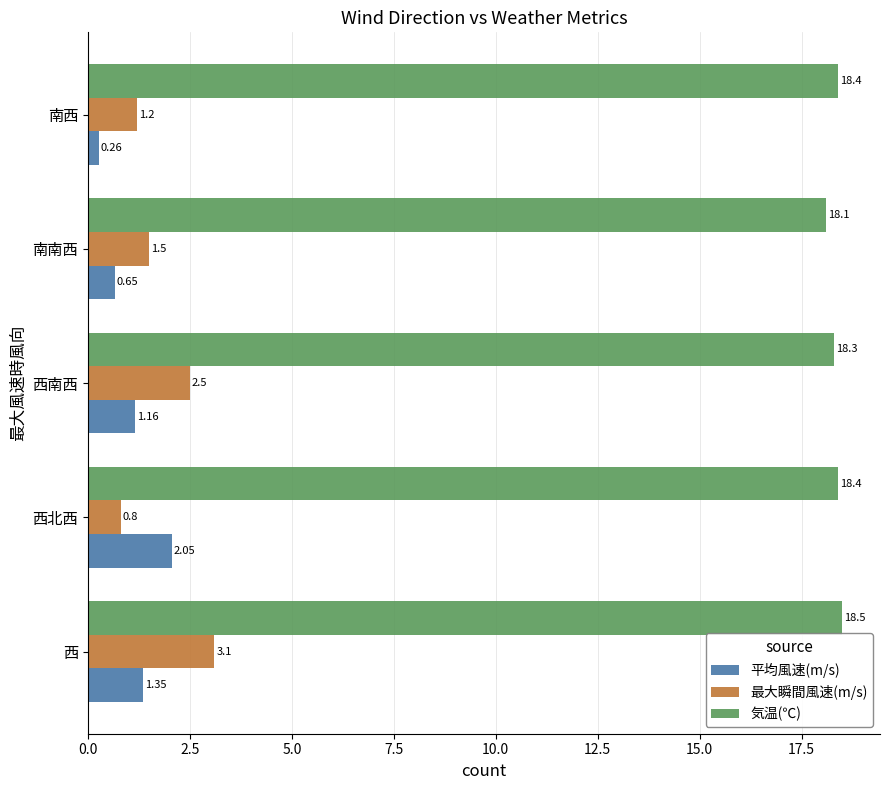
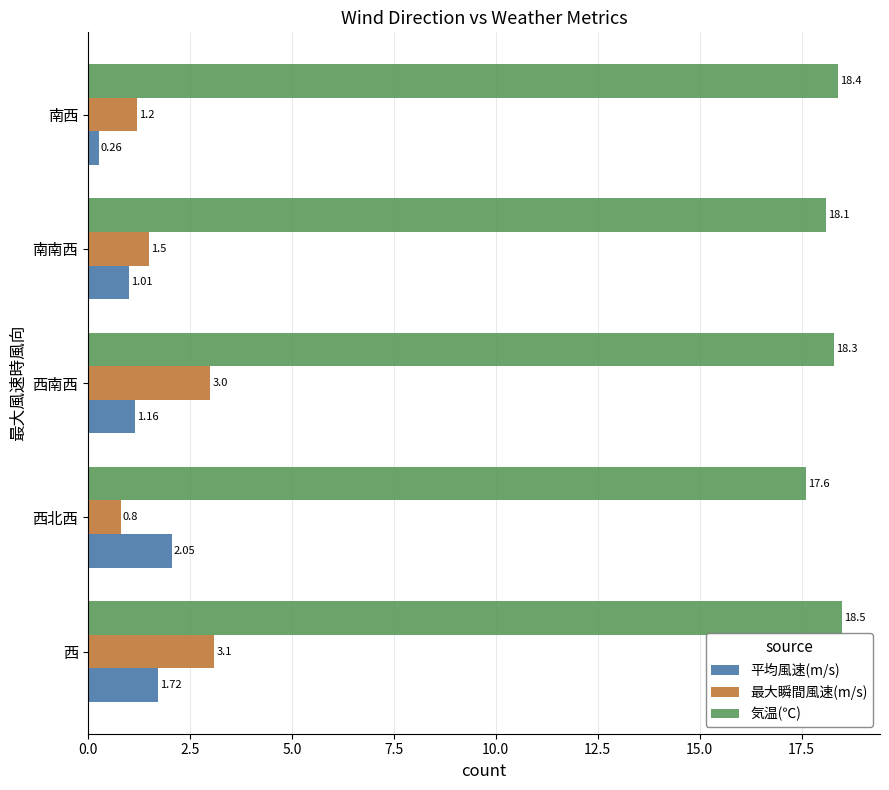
平均風速(m/s), 南南西: 0.65 -> 1.01
最大瞬間風速(m/s), 西南西: 2.5 -> 3.0
気温(℃), 西北西: 18.4 -> 17.6
平均風速(m/s), 西: 1.35 -> 1.72
